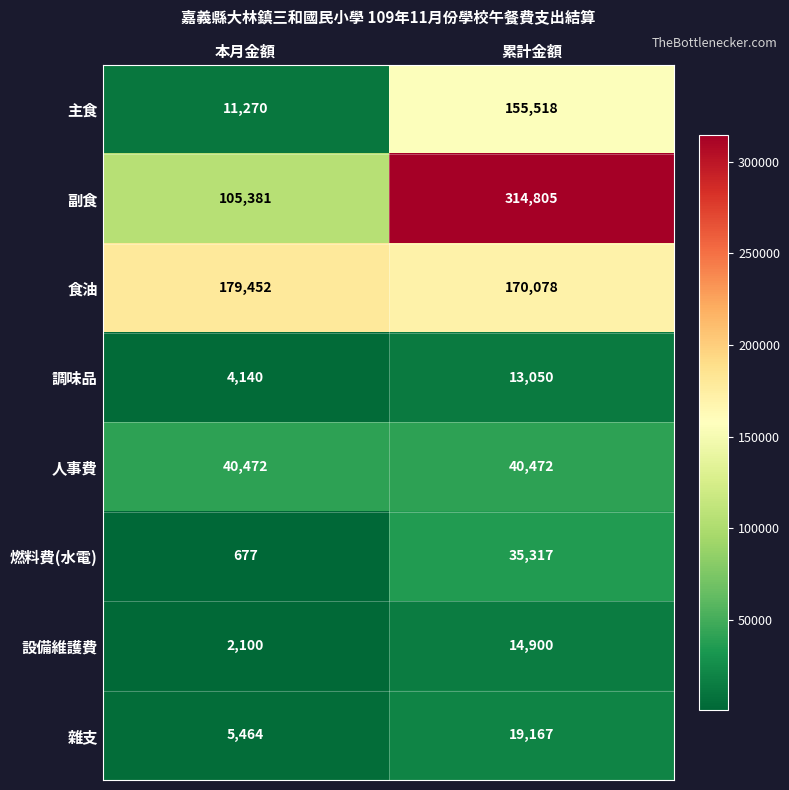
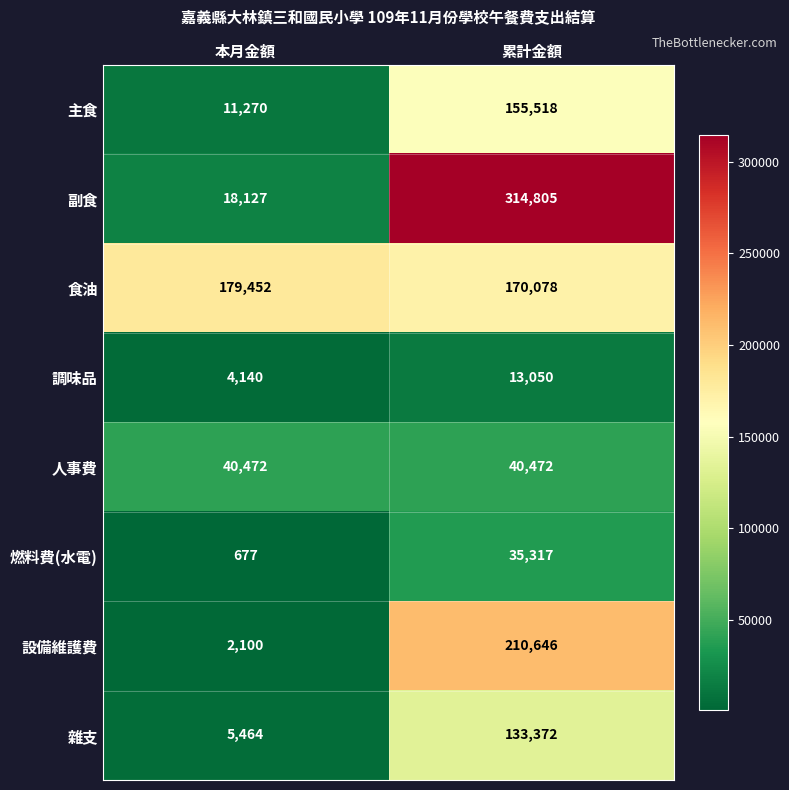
副食, 本月金額: 105,381 -> 18,127
設備維護費, 累計金額: 14,900 -> 210,646
雜支, 累計金額: 19,167 -> 133,372
